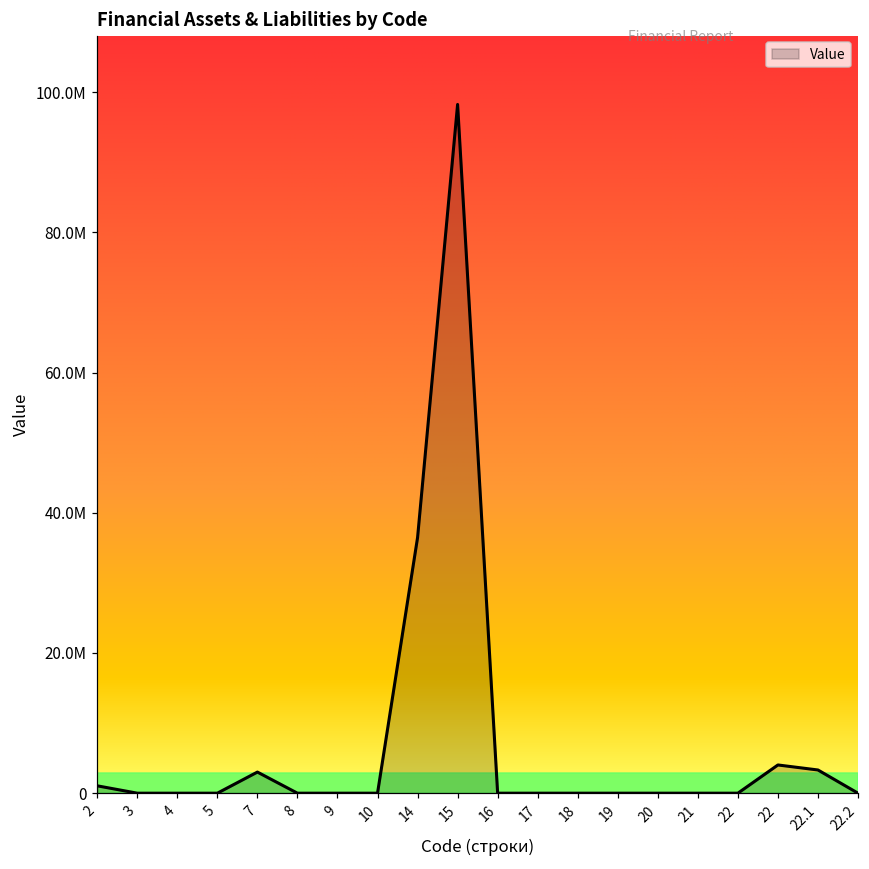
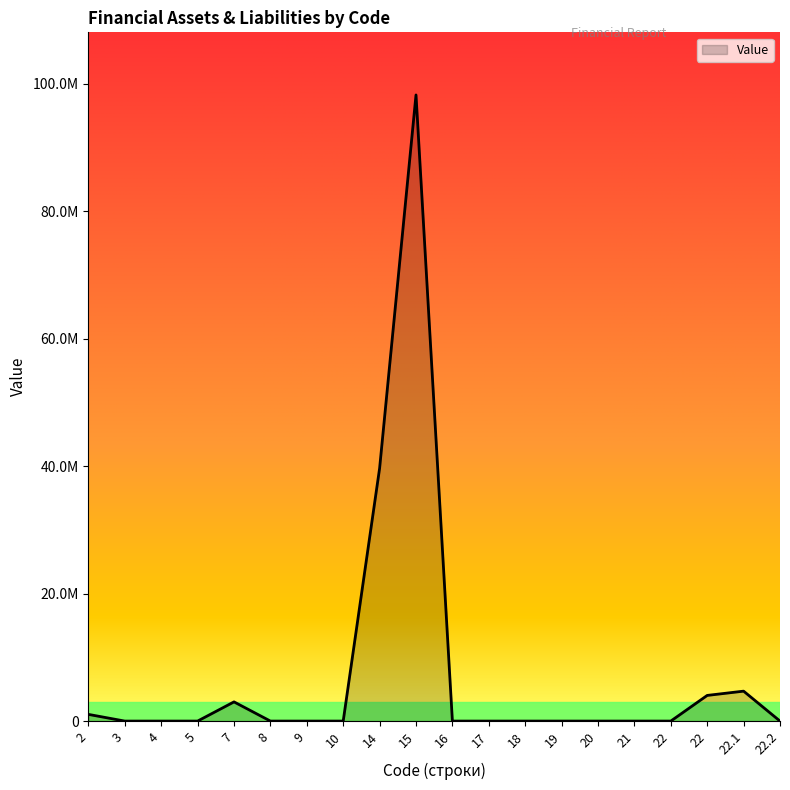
14: 36000000 -> 40000000
22.1: 3000000 -> 5000000
